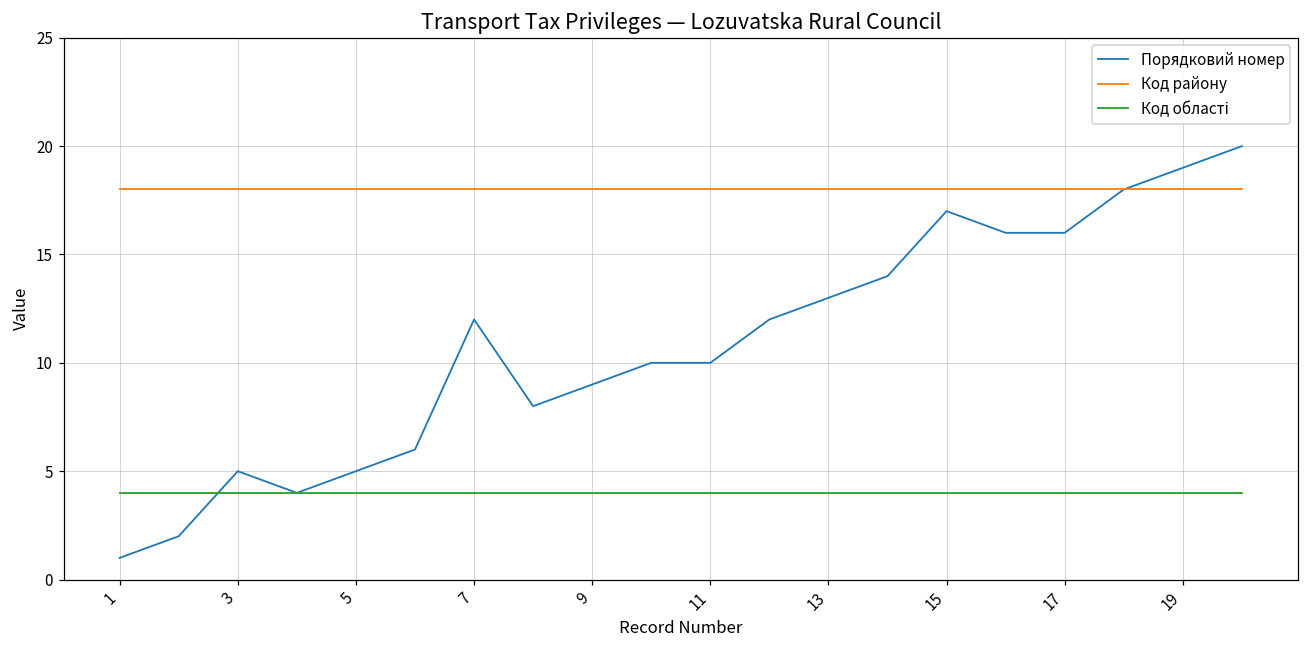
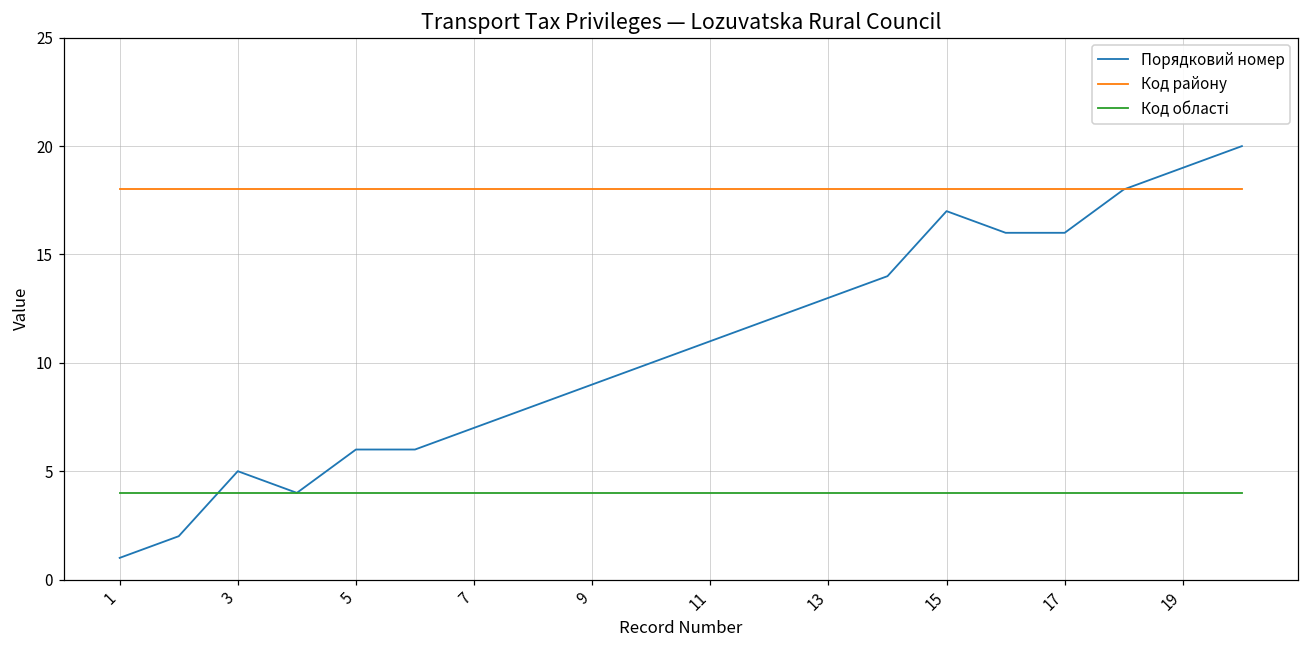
Порядковий номер, 5: 5 -> 6
Порядковий номер, 7: 12 -> 7
Порядковий номер, 11: 10 -> 11
